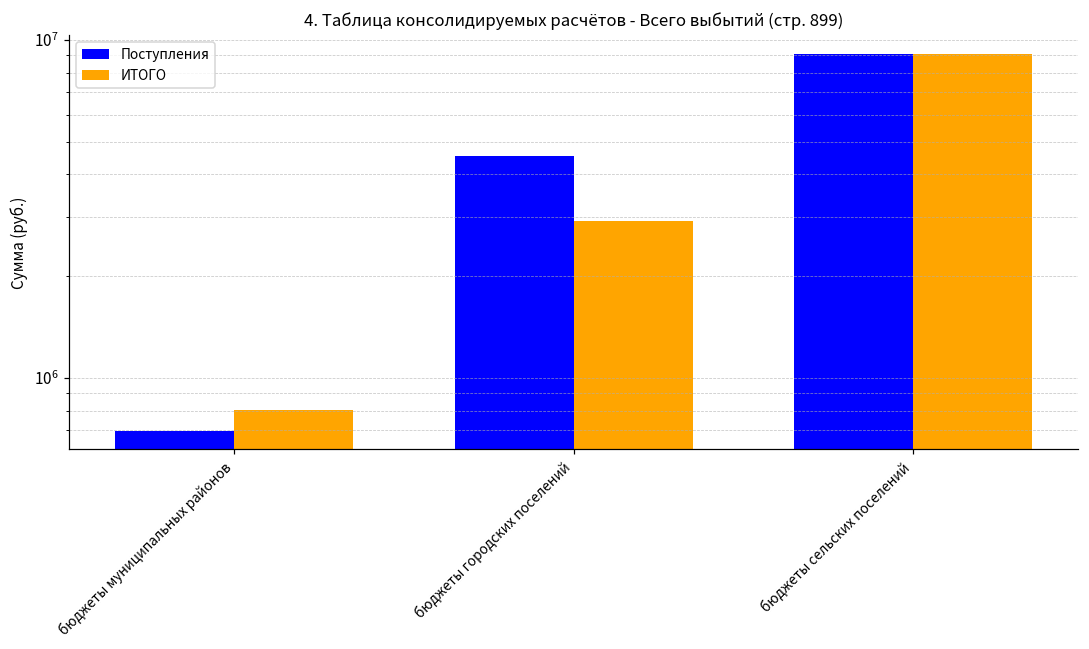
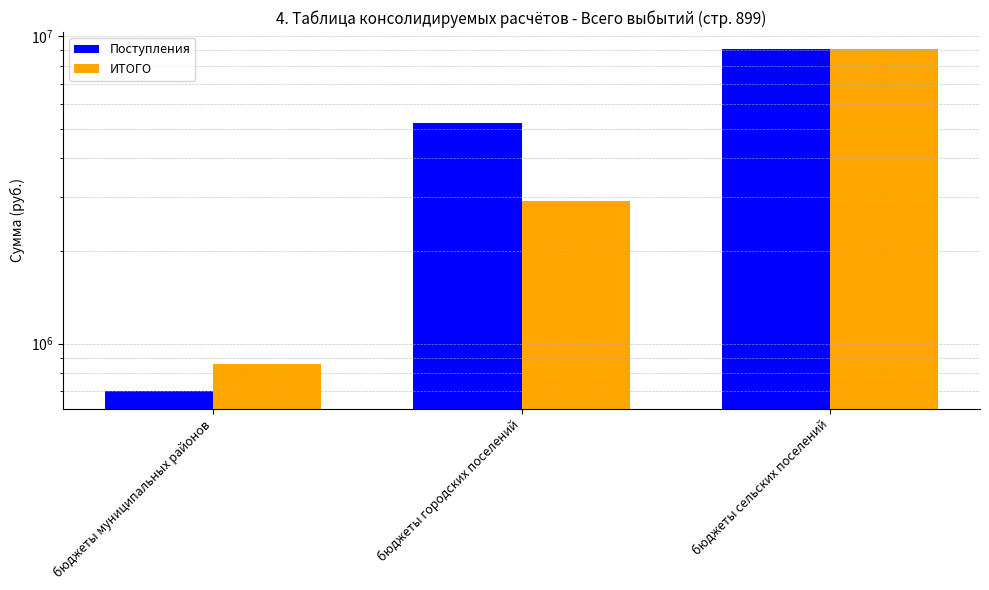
ИТОГО, бюджеты муниципальных районов: 800000 -> 860000
Поступления, бюджеты городских поселений: 4500000 -> 5200000
